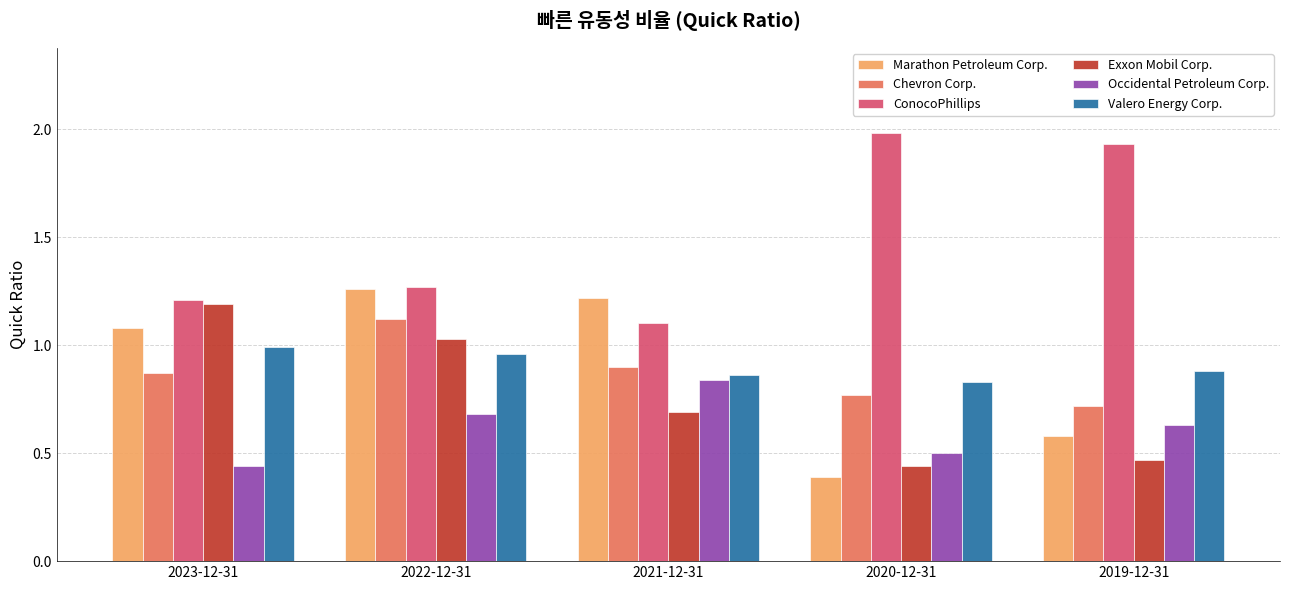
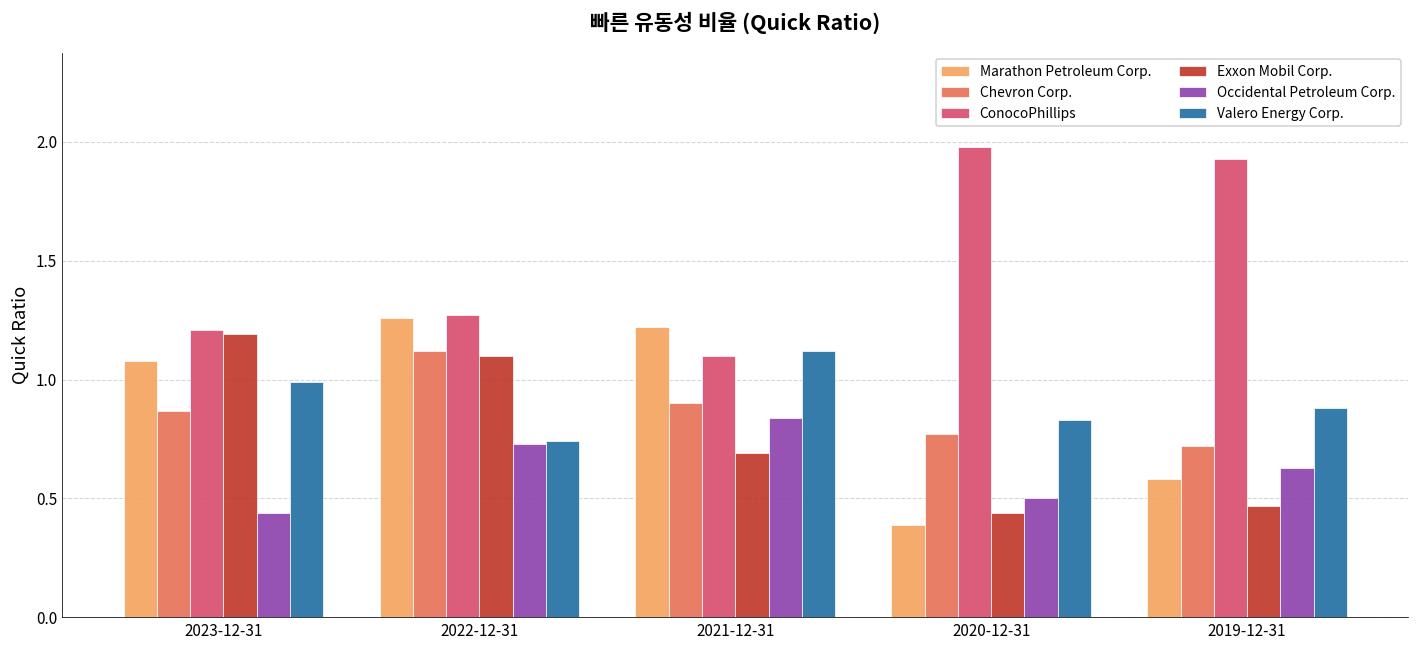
Exxon Mobil Corp., 2022-12-31: 1.03 -> 1.10
Occidental Petroleum Corp., 2022-12-31: 0.68 -> 0.73
Valero Energy Corp., 2022-12-31: 0.96 -> 0.74
Valero Energy Corp., 2021-12-31: 0.86 -> 1.12
